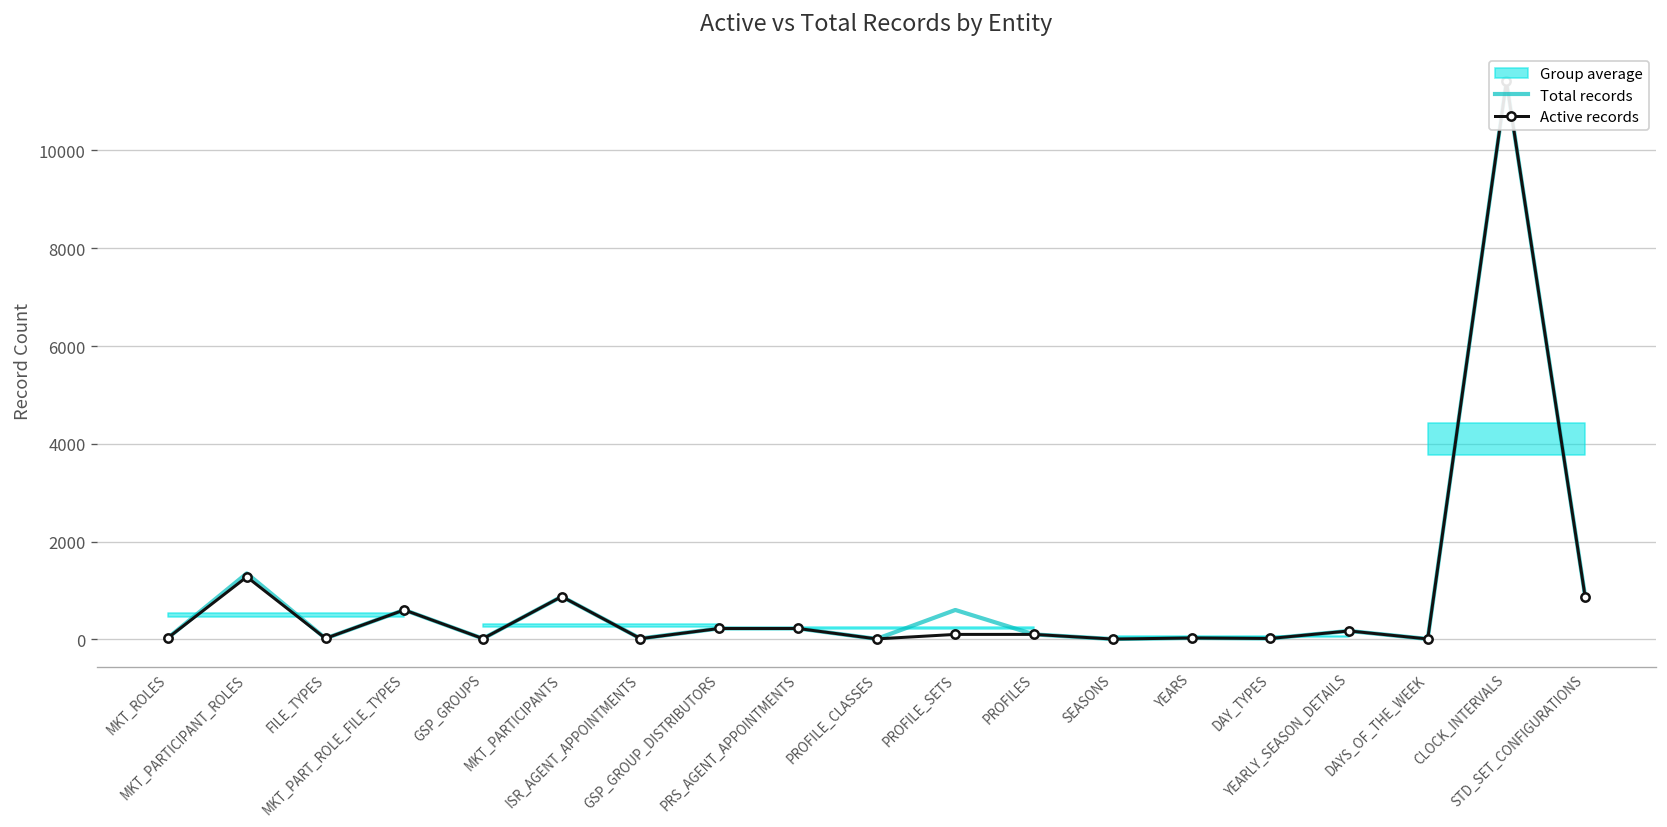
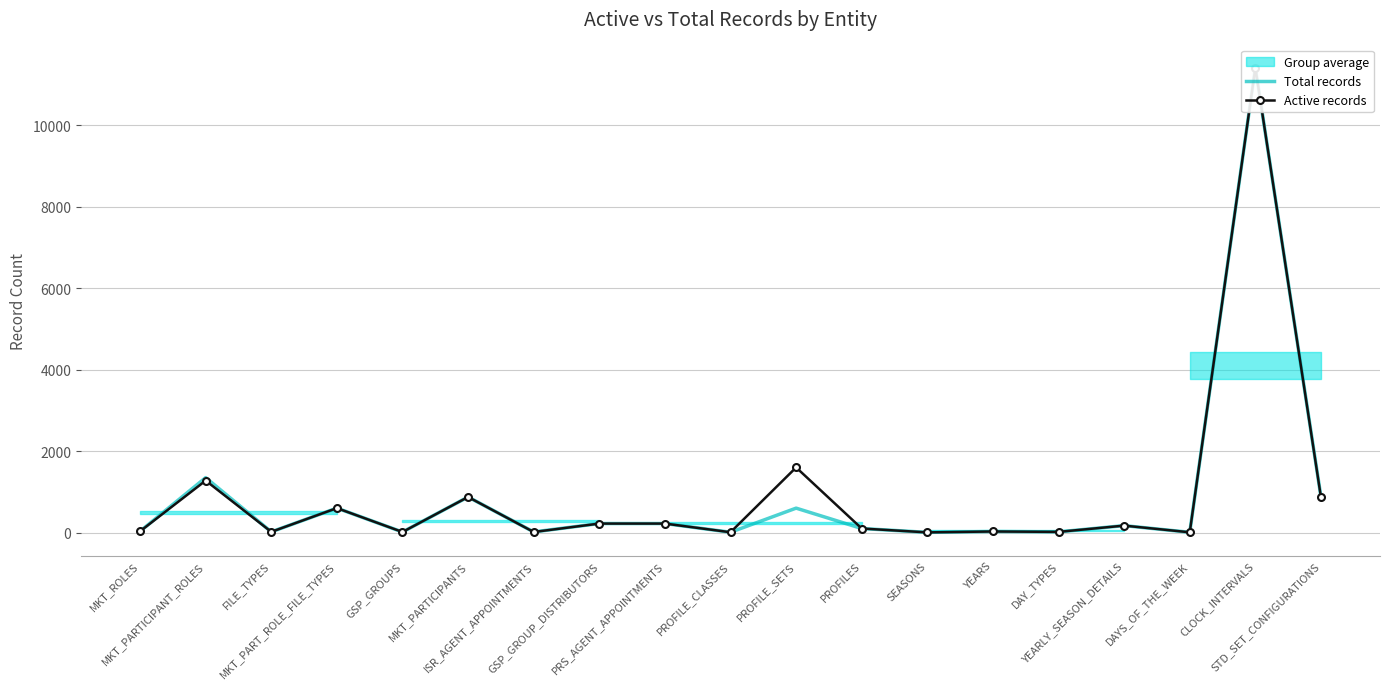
Active records, PROFILE_SETS: 100 -> 1600
